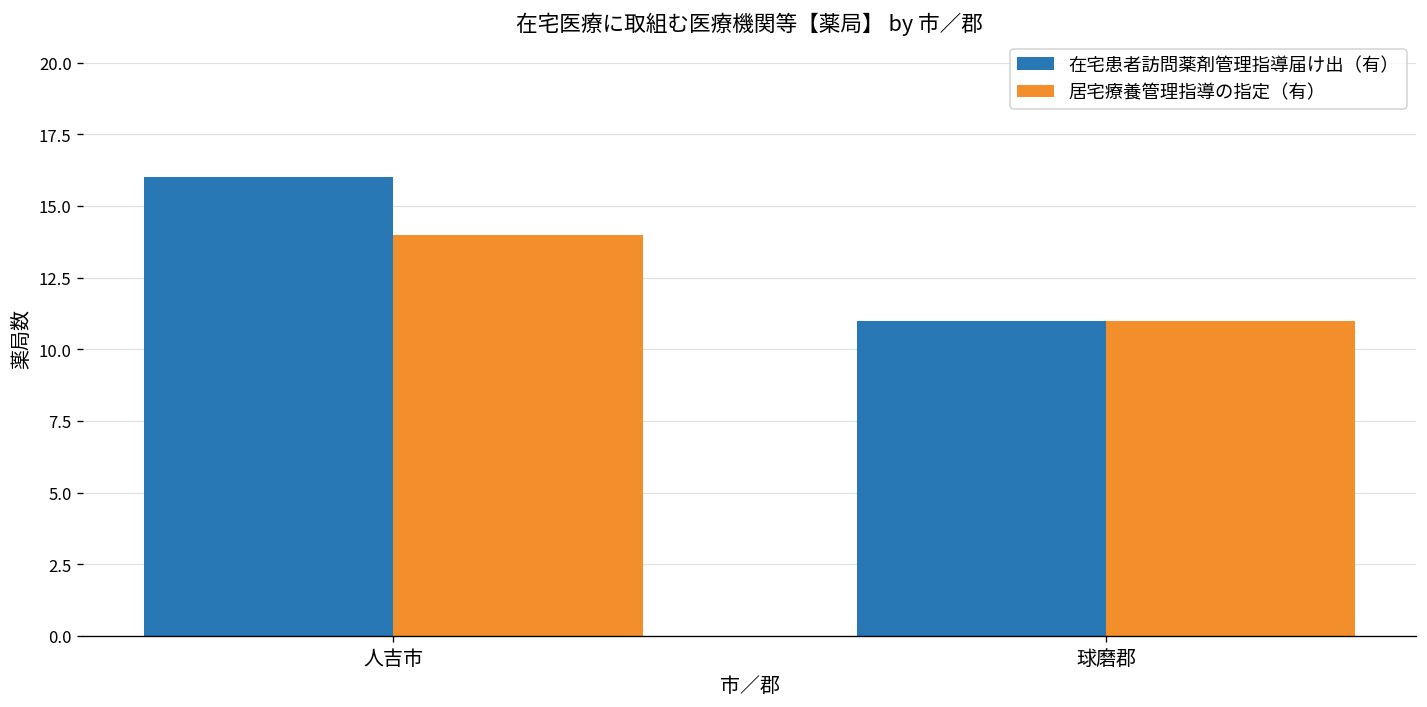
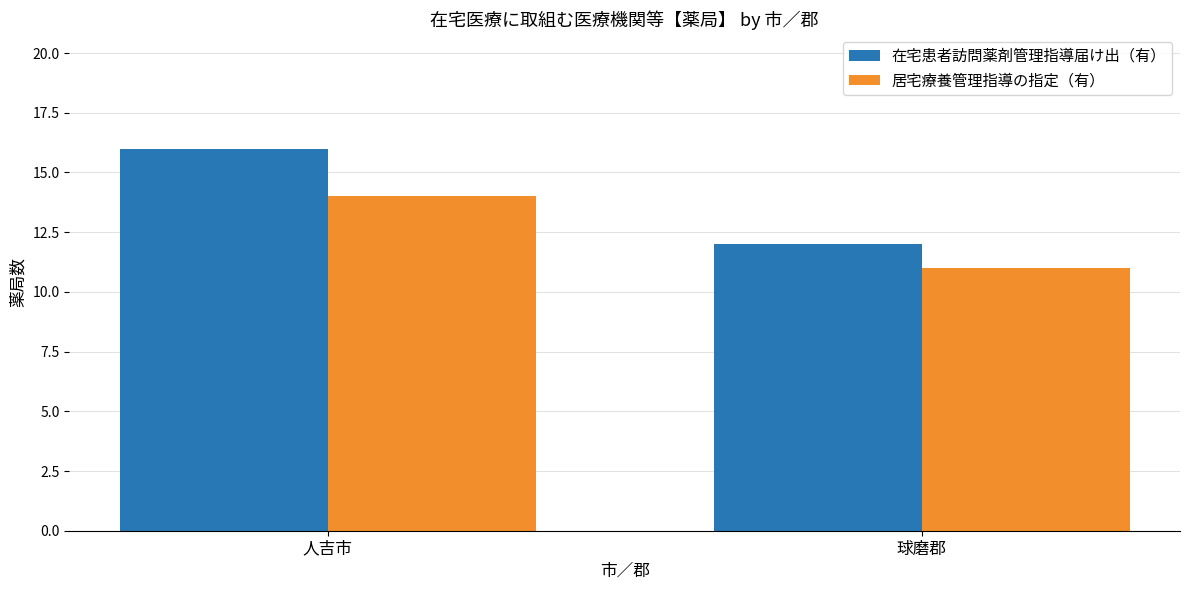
在宅患者訪問薬剤管理指導届け出（有）, 球磨郡: 11 -> 12
